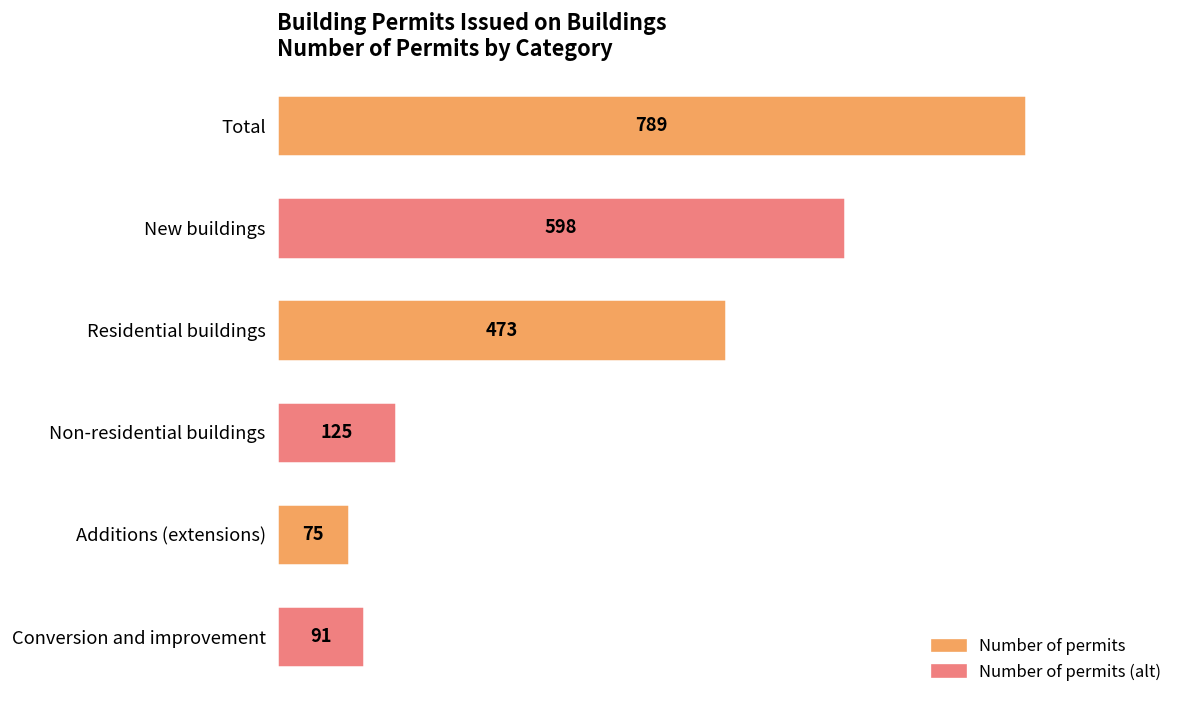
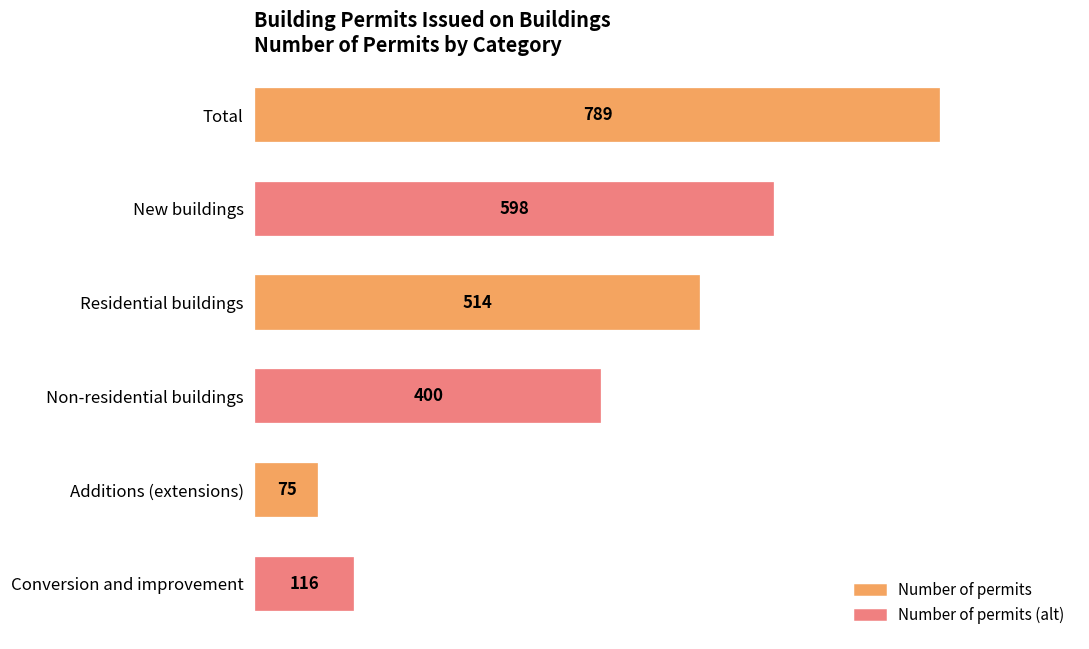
Residential buildings: 473 -> 514
Non-residential buildings: 125 -> 400
Conversion and improvement: 91 -> 116
